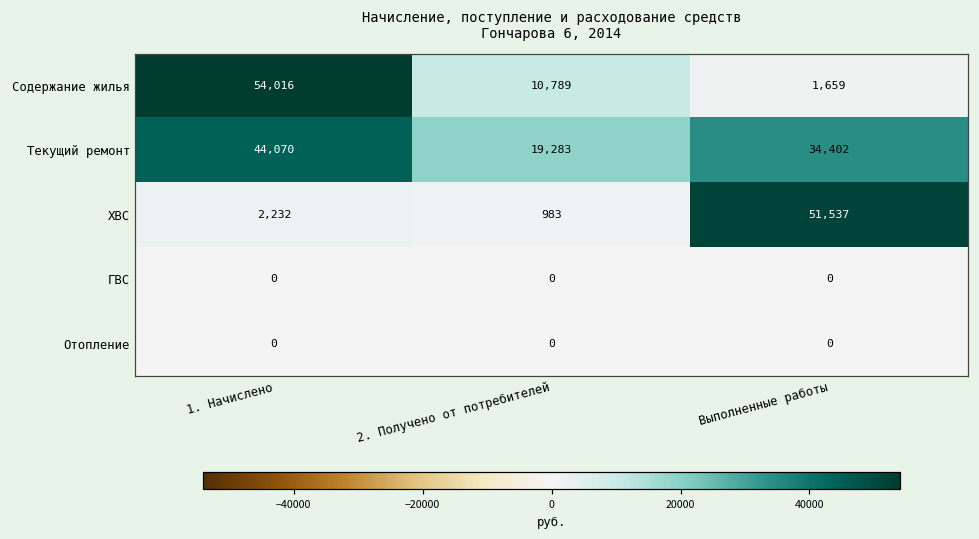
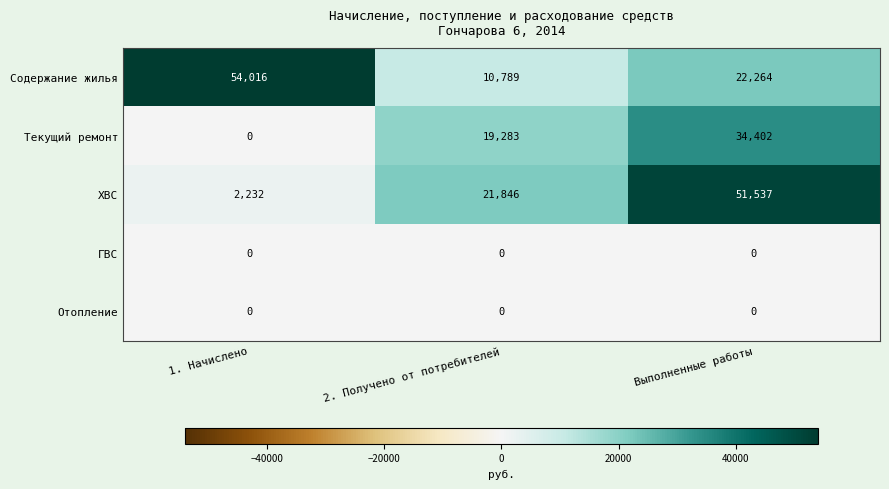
Содержание жилья, Выполненные работы: 1,659 -> 22,264
Текущий ремонт, 1. Начислено: 44,070 -> 0
ХВС, 2. Получено от потребителей: 983 -> 21,846
